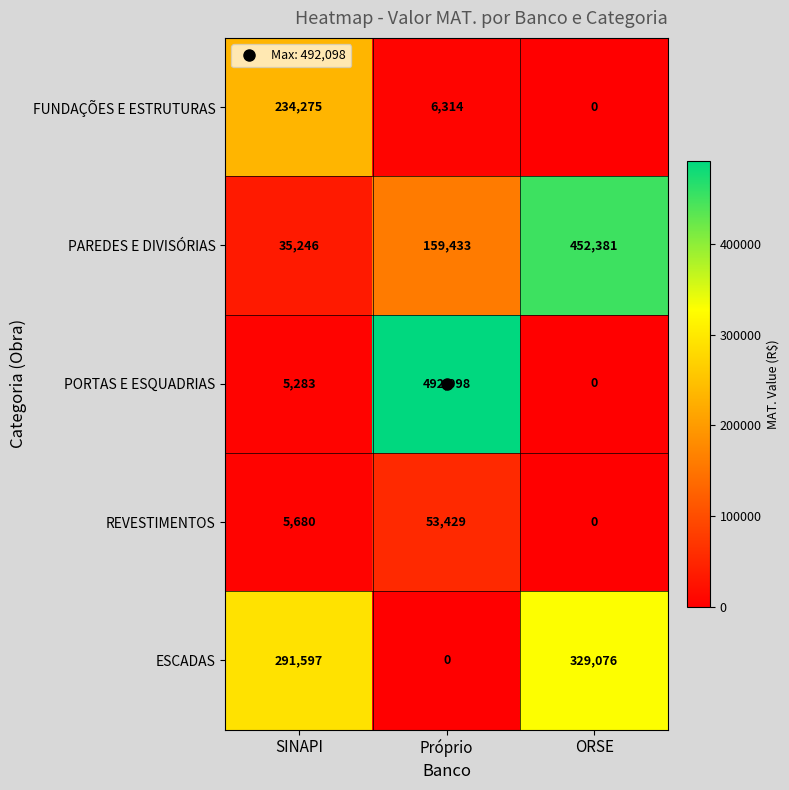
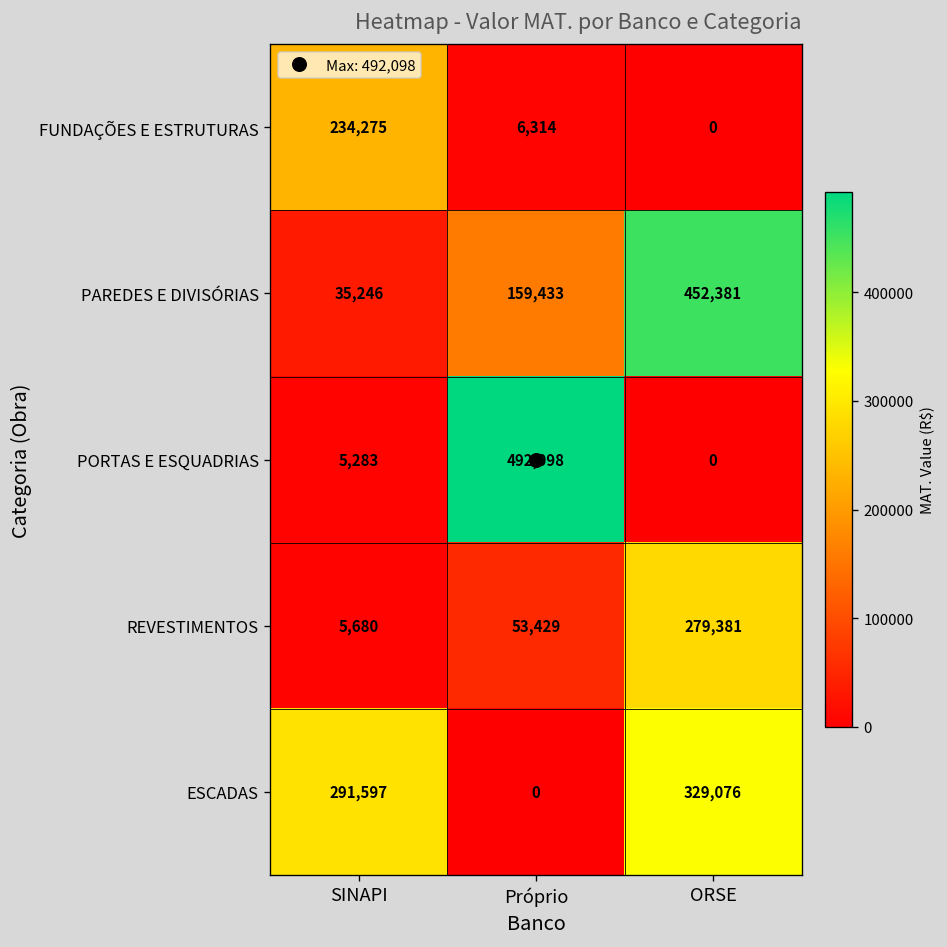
REVESTIMENTOS, ORSE: 0 -> 279,381
